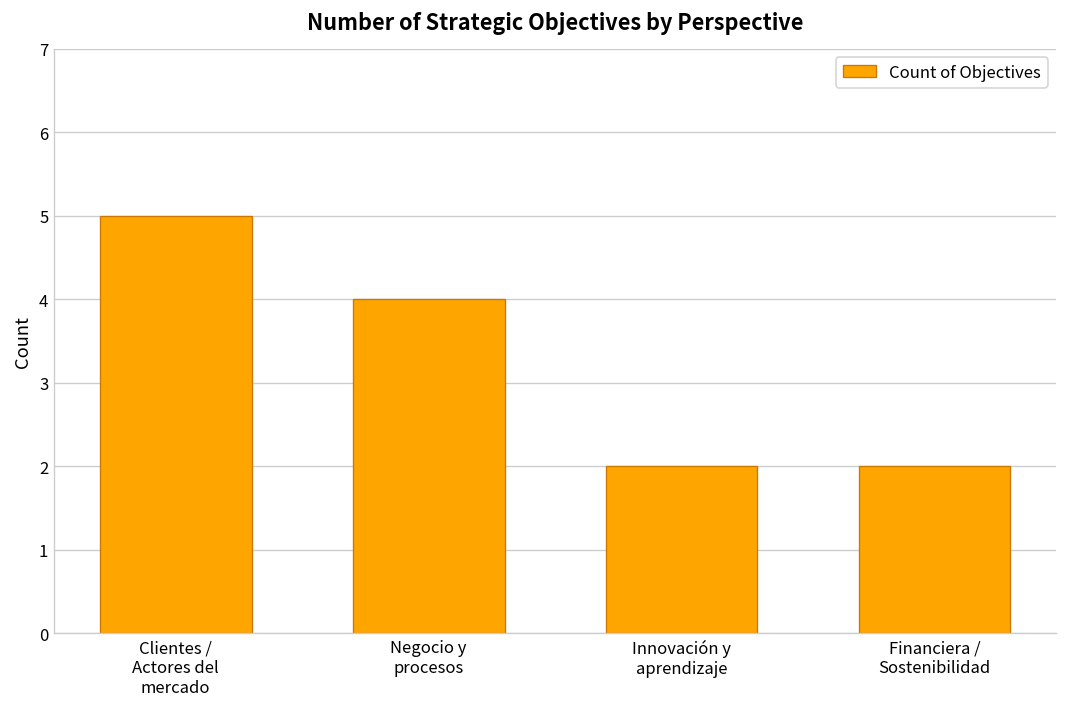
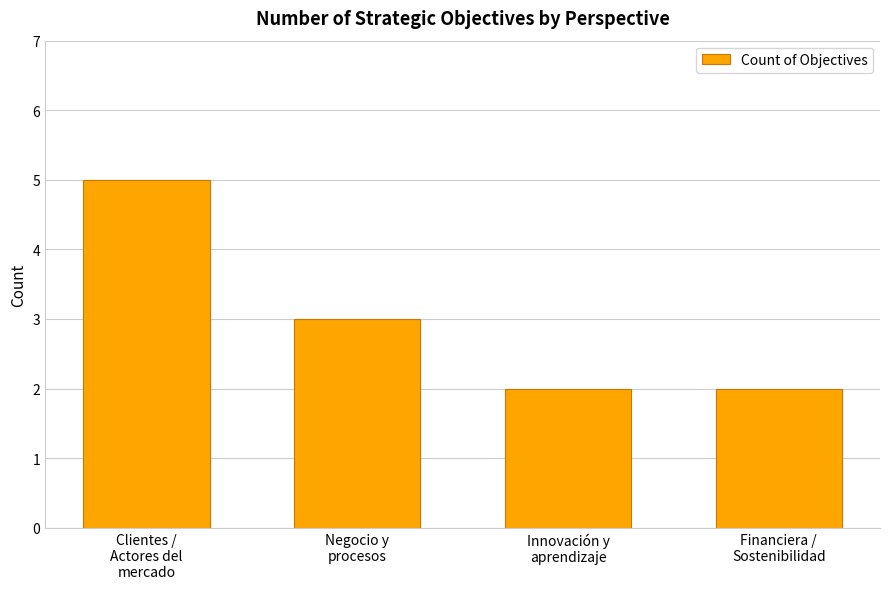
Negocio y procesos: 4 -> 3
